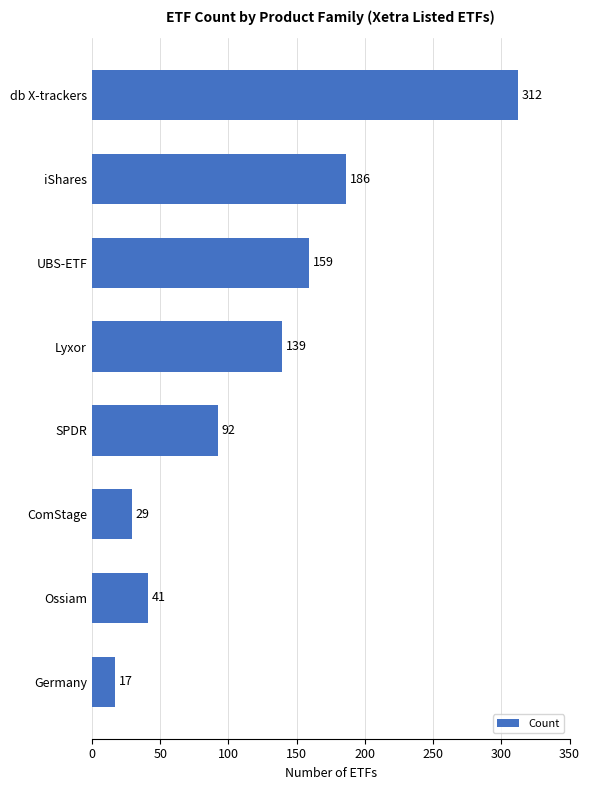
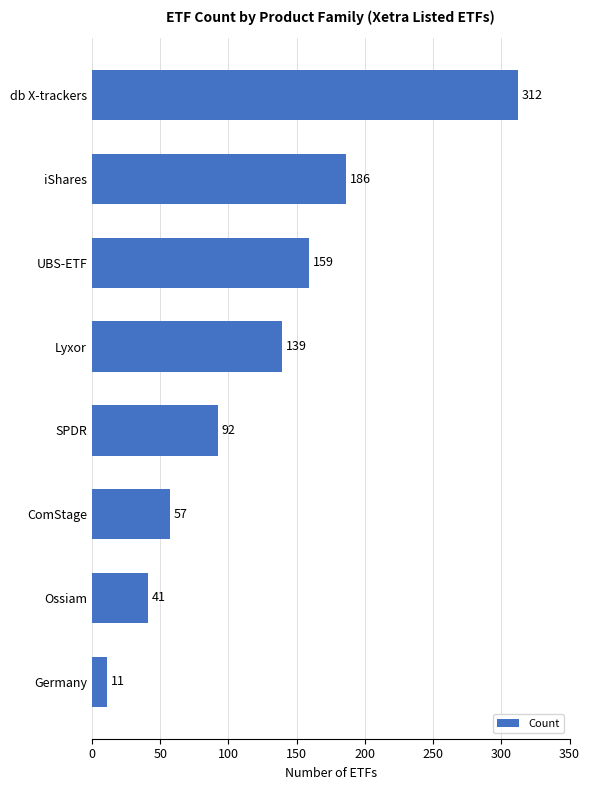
ComStage: 29 -> 57
Germany: 17 -> 11
